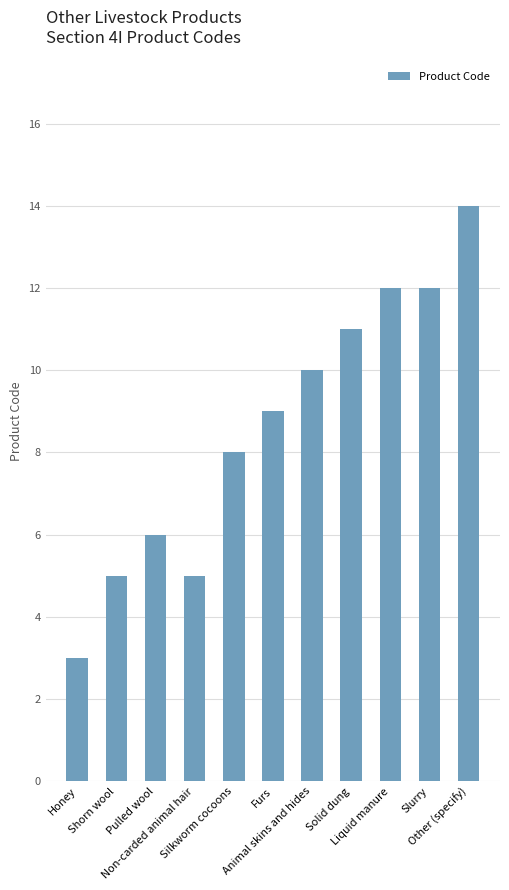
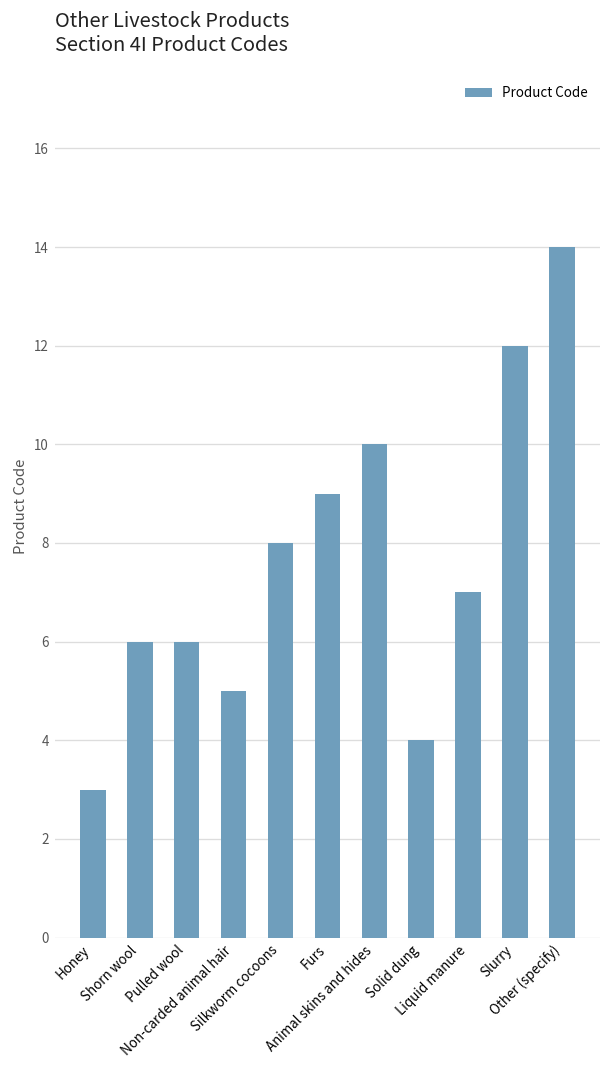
Shorn wool: 5 -> 6
Solid dung: 11 -> 4
Liquid manure: 12 -> 7
